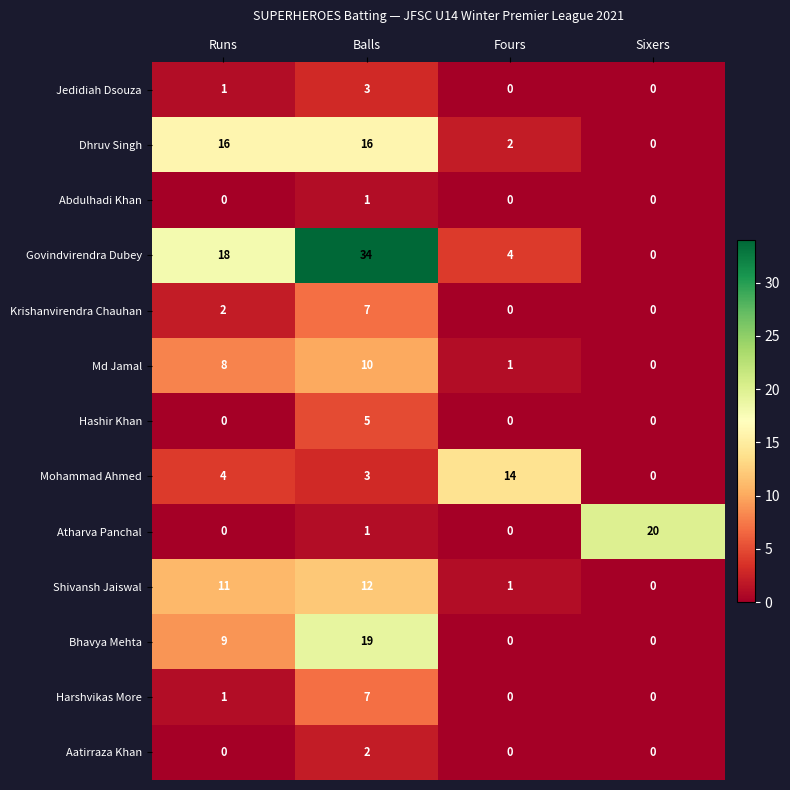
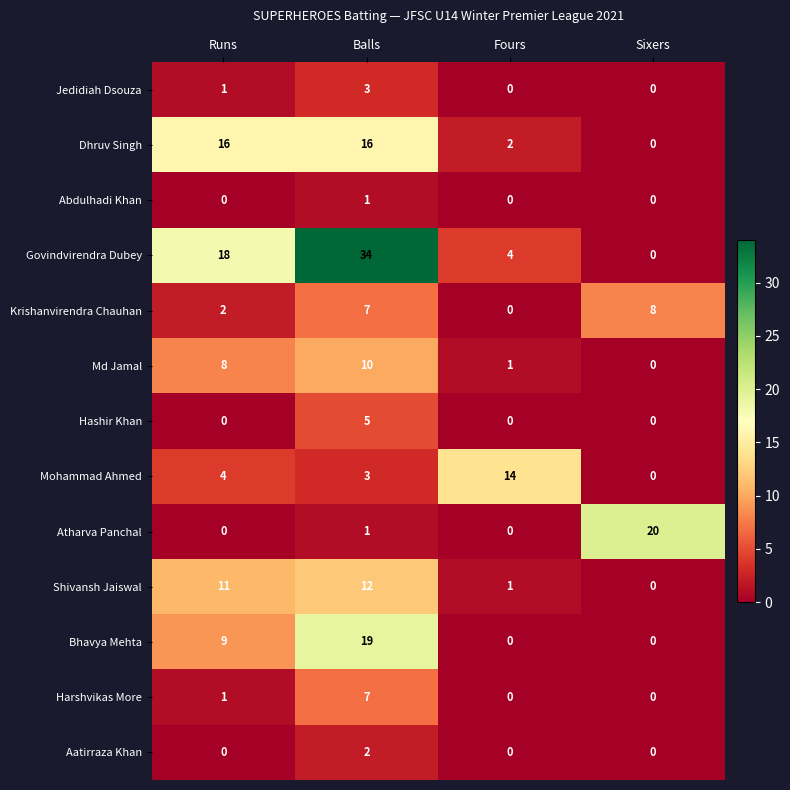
Krishanvirendra Chauhan, Sixers: 0 -> 8
